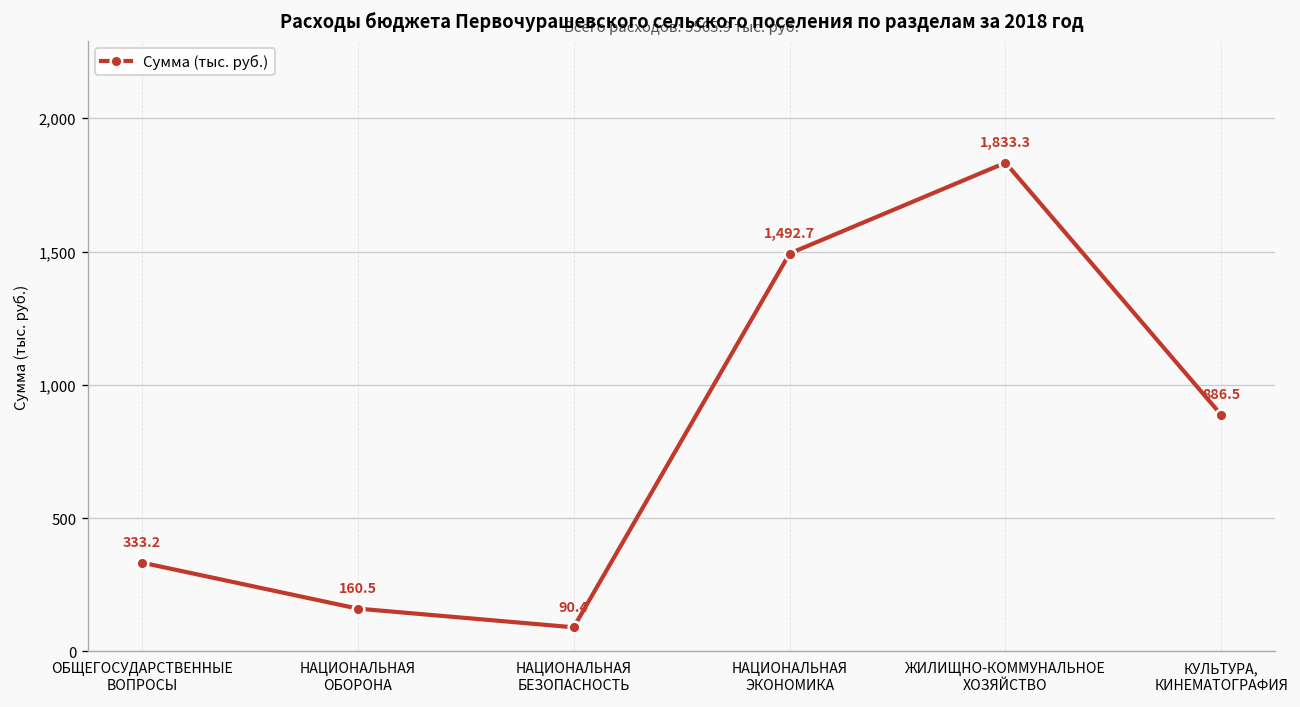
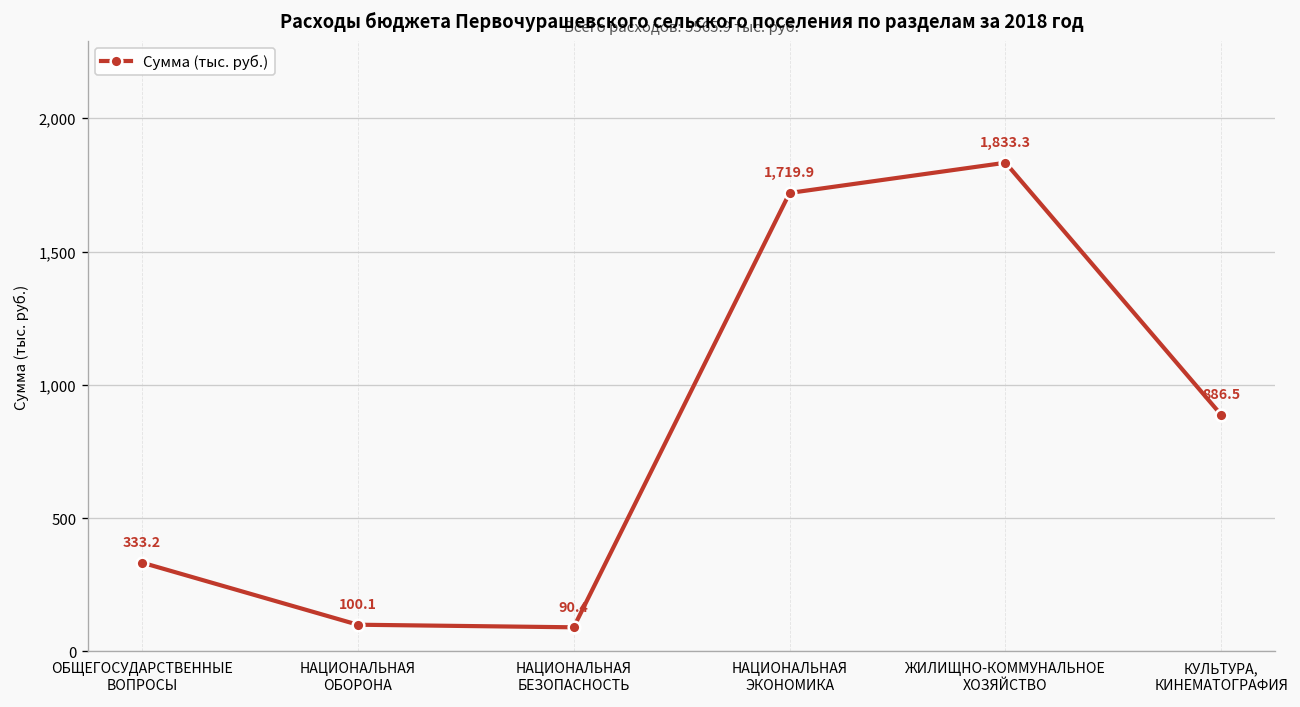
НАЦИОНАЛЬНАЯ ОБОРОНА: 160.5 -> 100.1
НАЦИОНАЛЬНАЯ ЭКОНОМИКА: 1,492.7 -> 1,719.9
